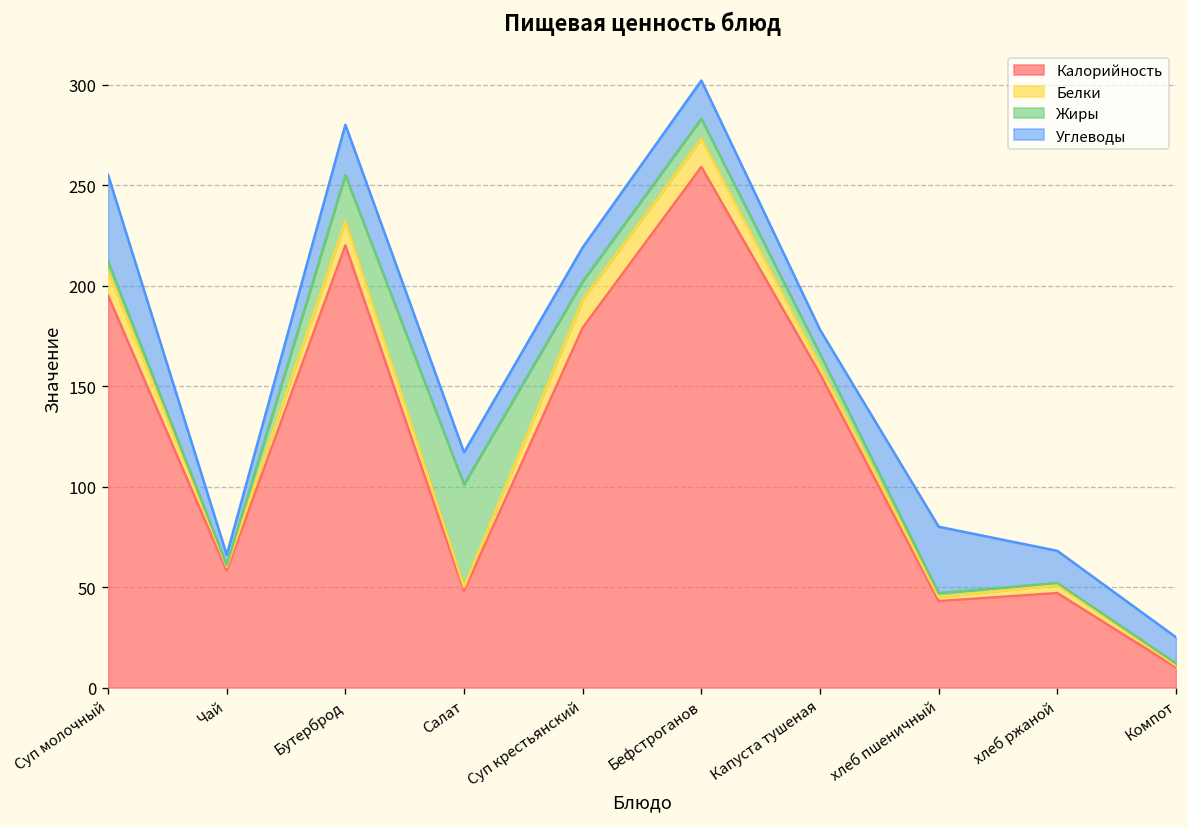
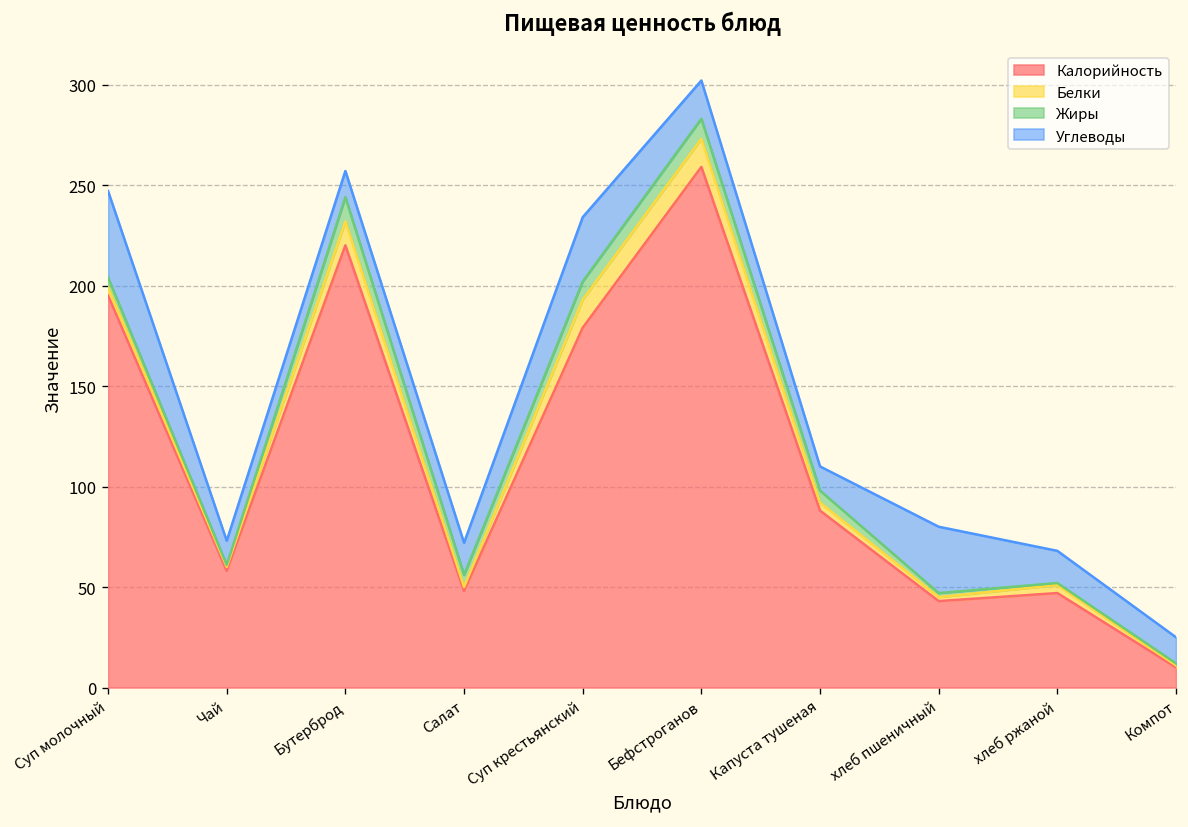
Белки, Суп молочный: 12 -> 4
Углеводы, Чай: 5 -> 12
Жиры, Бутерброд: 23 -> 12
Углеводы, Бутерброд: 25 -> 13
Жиры, Салат: 51 -> 6
Углеводы, Суп крестьянский: 17 -> 32
Калорийность, Капуста тушеная: 156 -> 88
